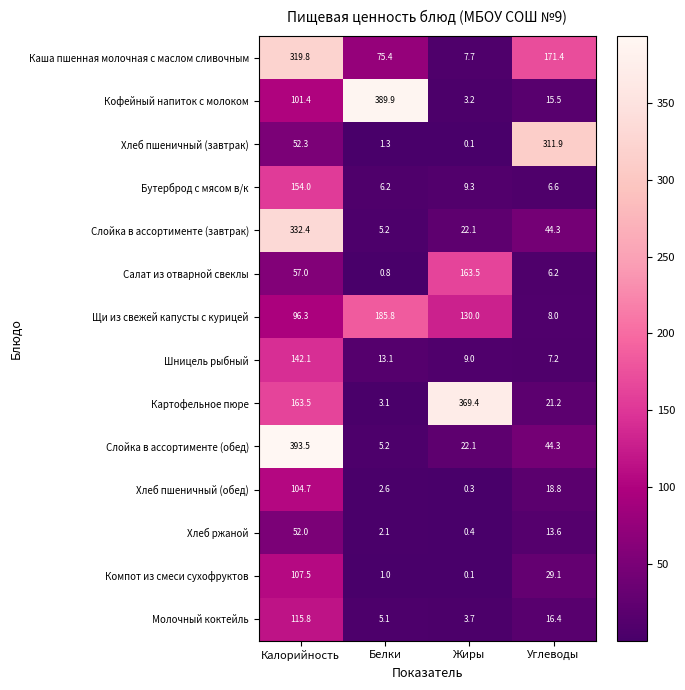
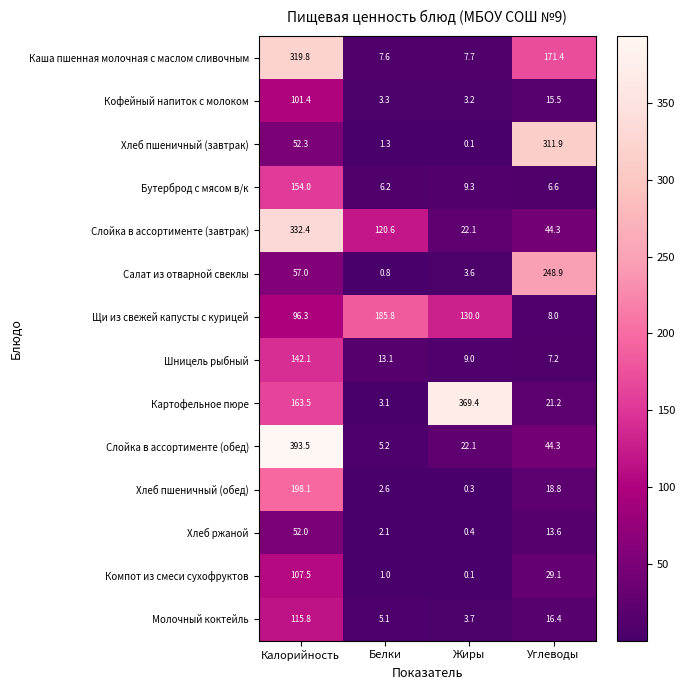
Каша пшенная молочная с маслом сливочным, Белки: 75.4 -> 7.6
Кофейный напиток с молоком, Белки: 389.9 -> 3.3
Слойка в ассортименте (завтрак), Белки: 5.2 -> 120.6
Салат из отварной свеклы, Жиры: 163.5 -> 3.6
Салат из отварной свеклы, Углеводы: 6.2 -> 248.9
Хлеб пшеничный (обед), Калорийность: 104.7 -> 198.1
